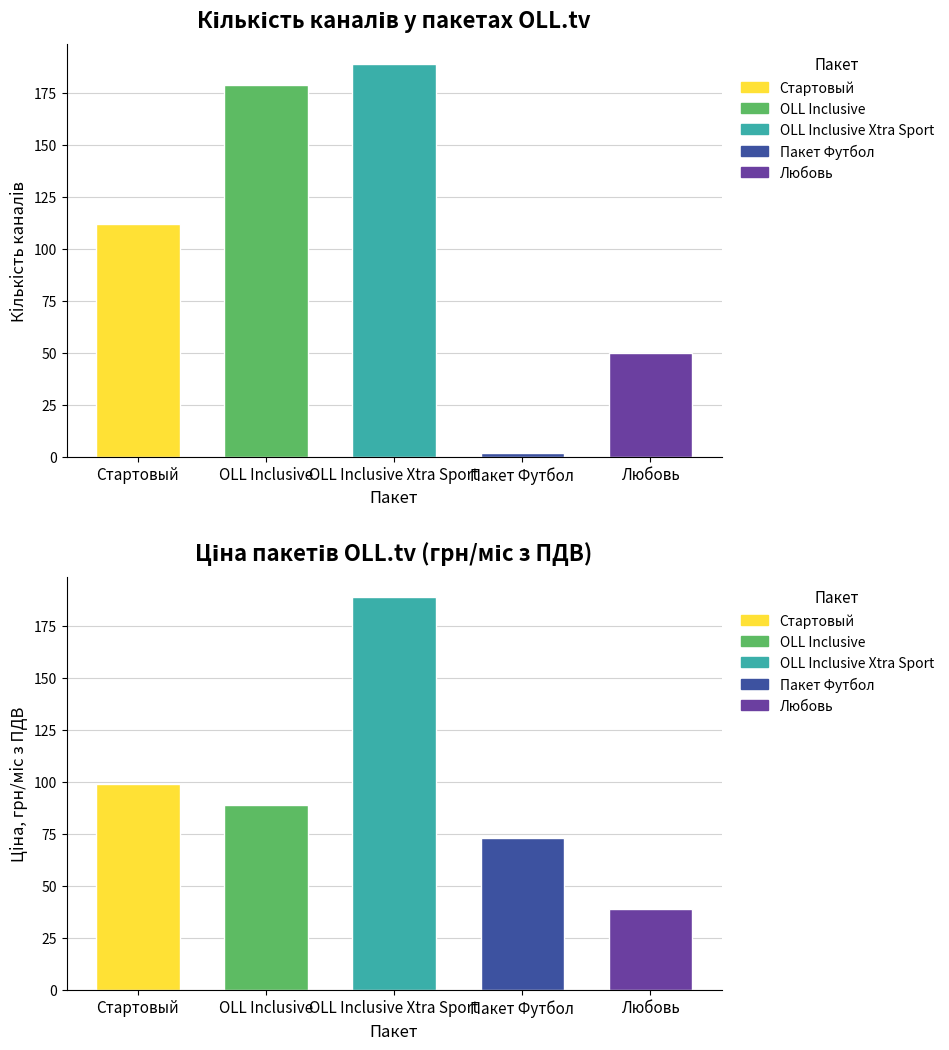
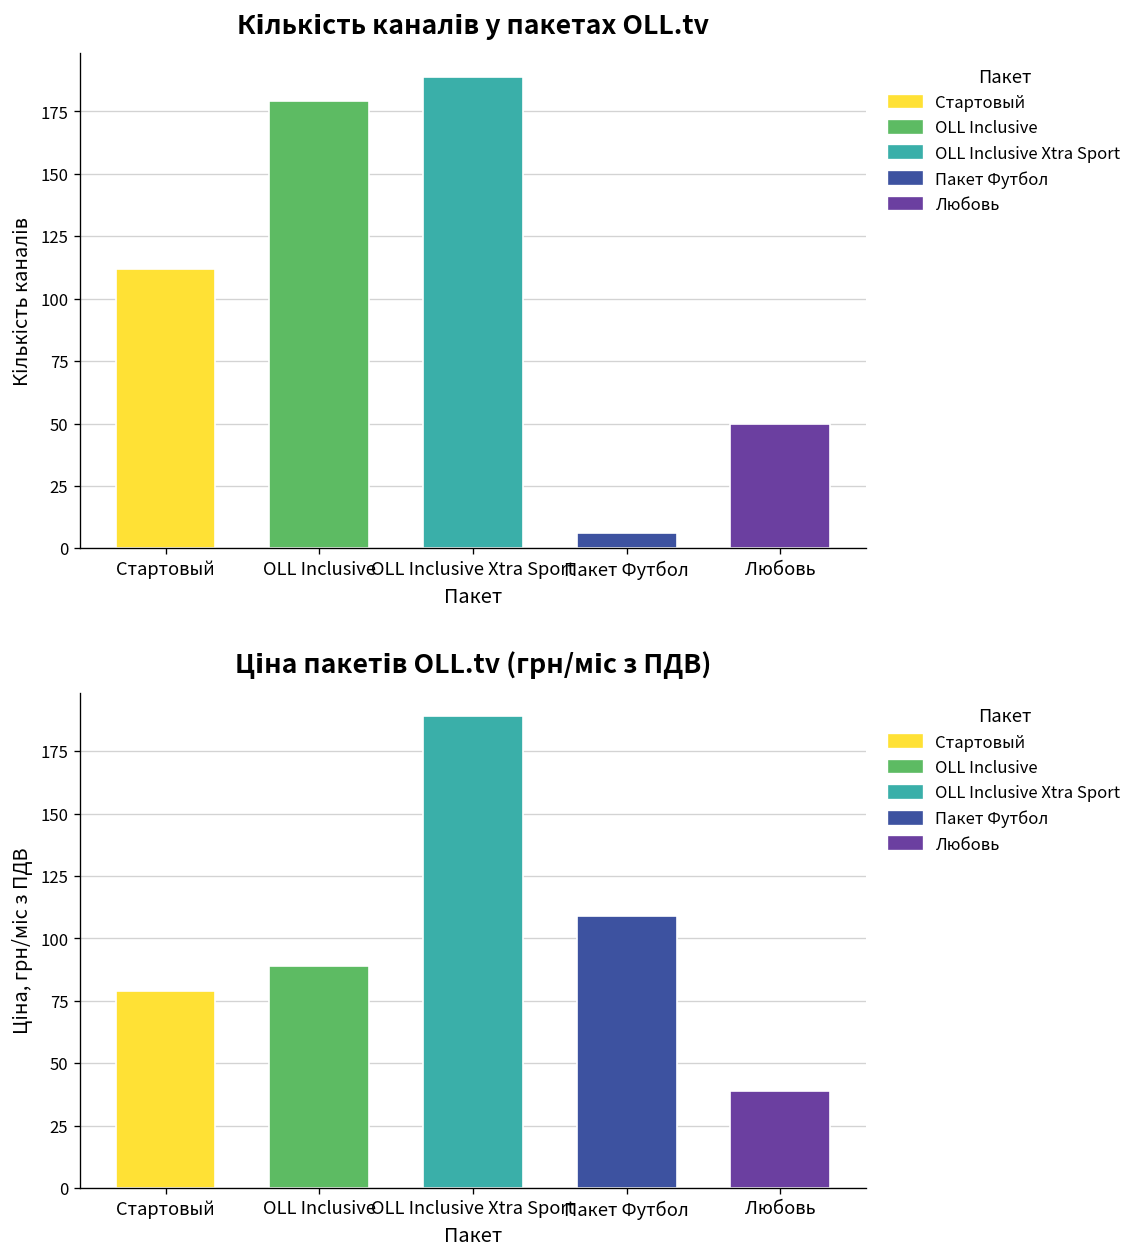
Кількість каналів у пакетах OLL.tv, Пакет Футбол: 2 -> 6
Ціна пакетів OLL.tv (грн/міс з ПДВ), Стартовый: 99 -> 79
Ціна пакетів OLL.tv (грн/міс з ПДВ), Пакет Футбол: 73 -> 109
